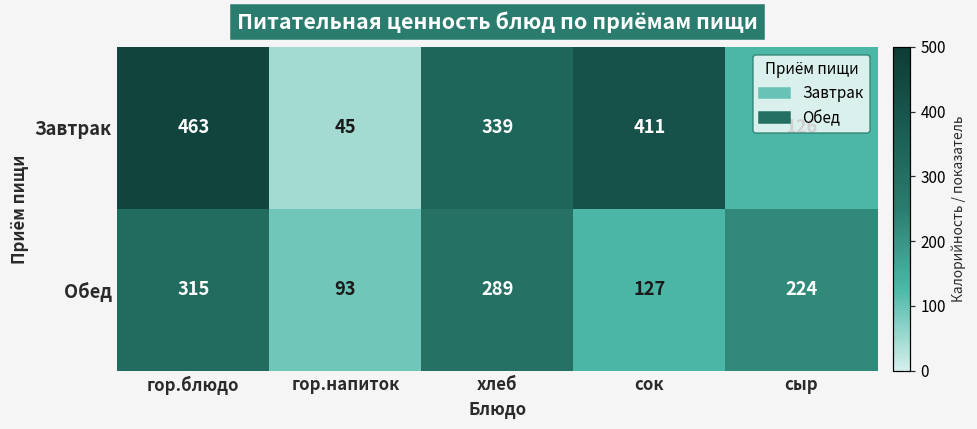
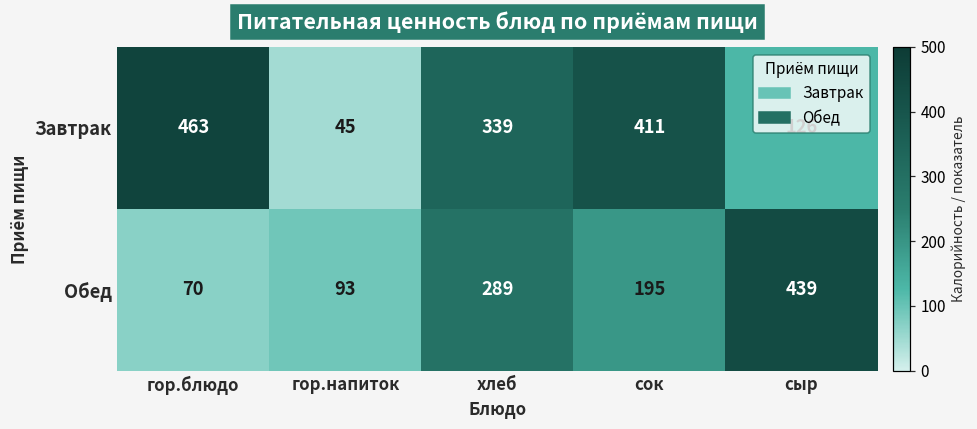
Обед, гор.блюдо: 315 -> 70
Обед, сок: 127 -> 195
Обед, сыр: 224 -> 439
